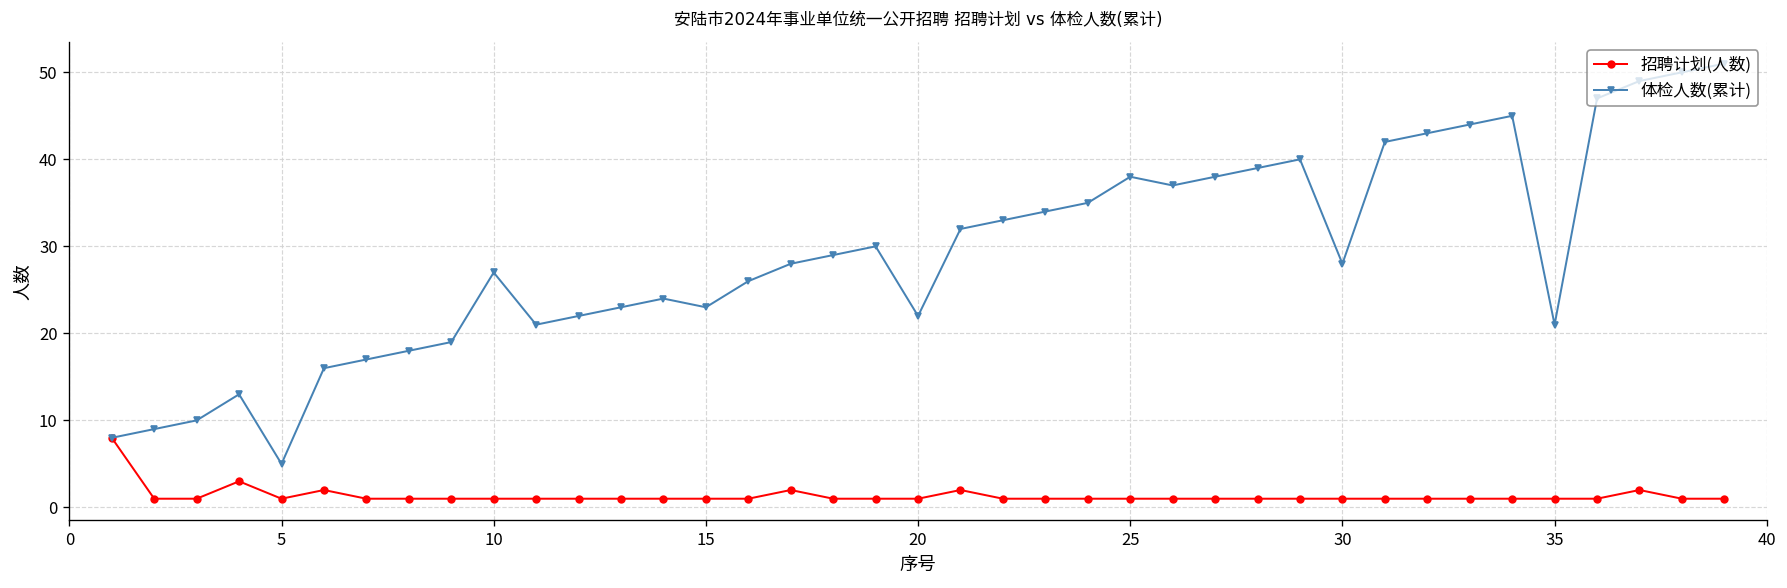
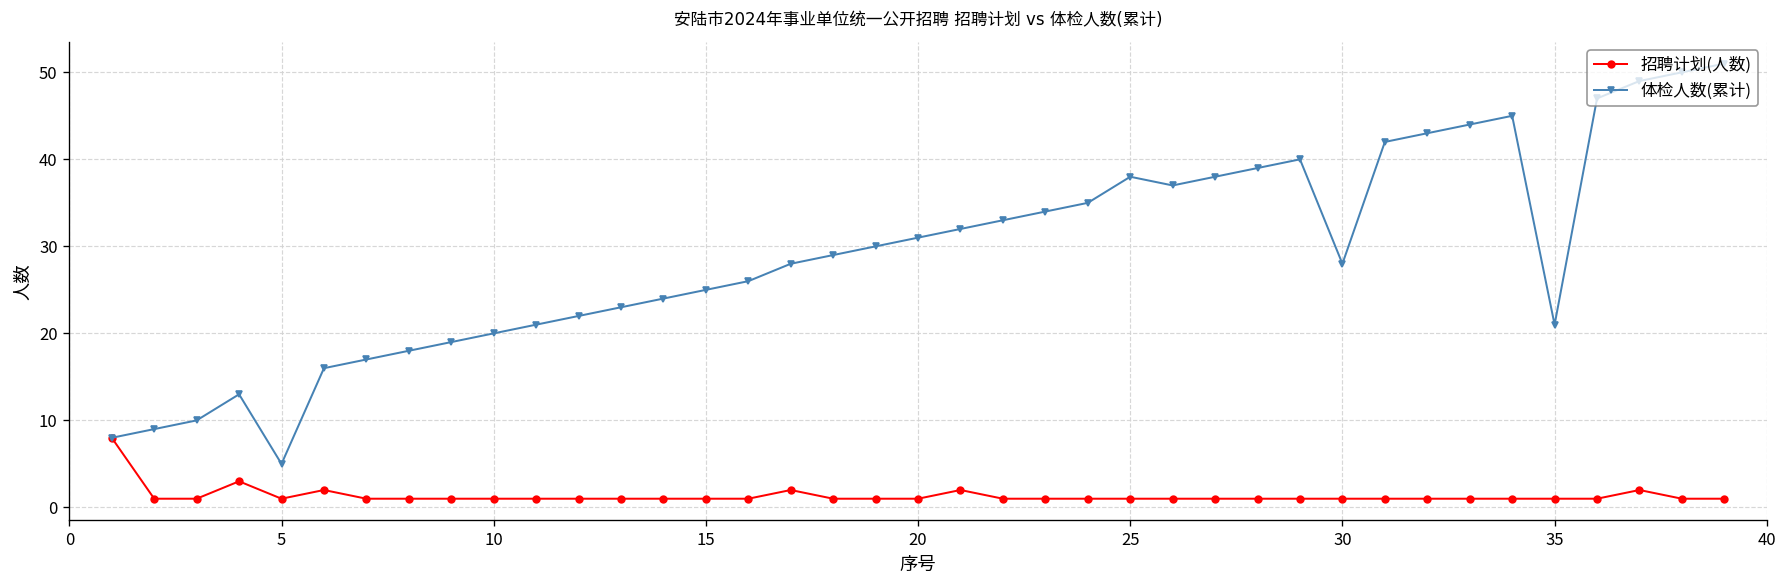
体检人数(累计), 10: 27 -> 20
体检人数(累计), 15: 23 -> 25
体检人数(累计), 20: 22 -> 31
